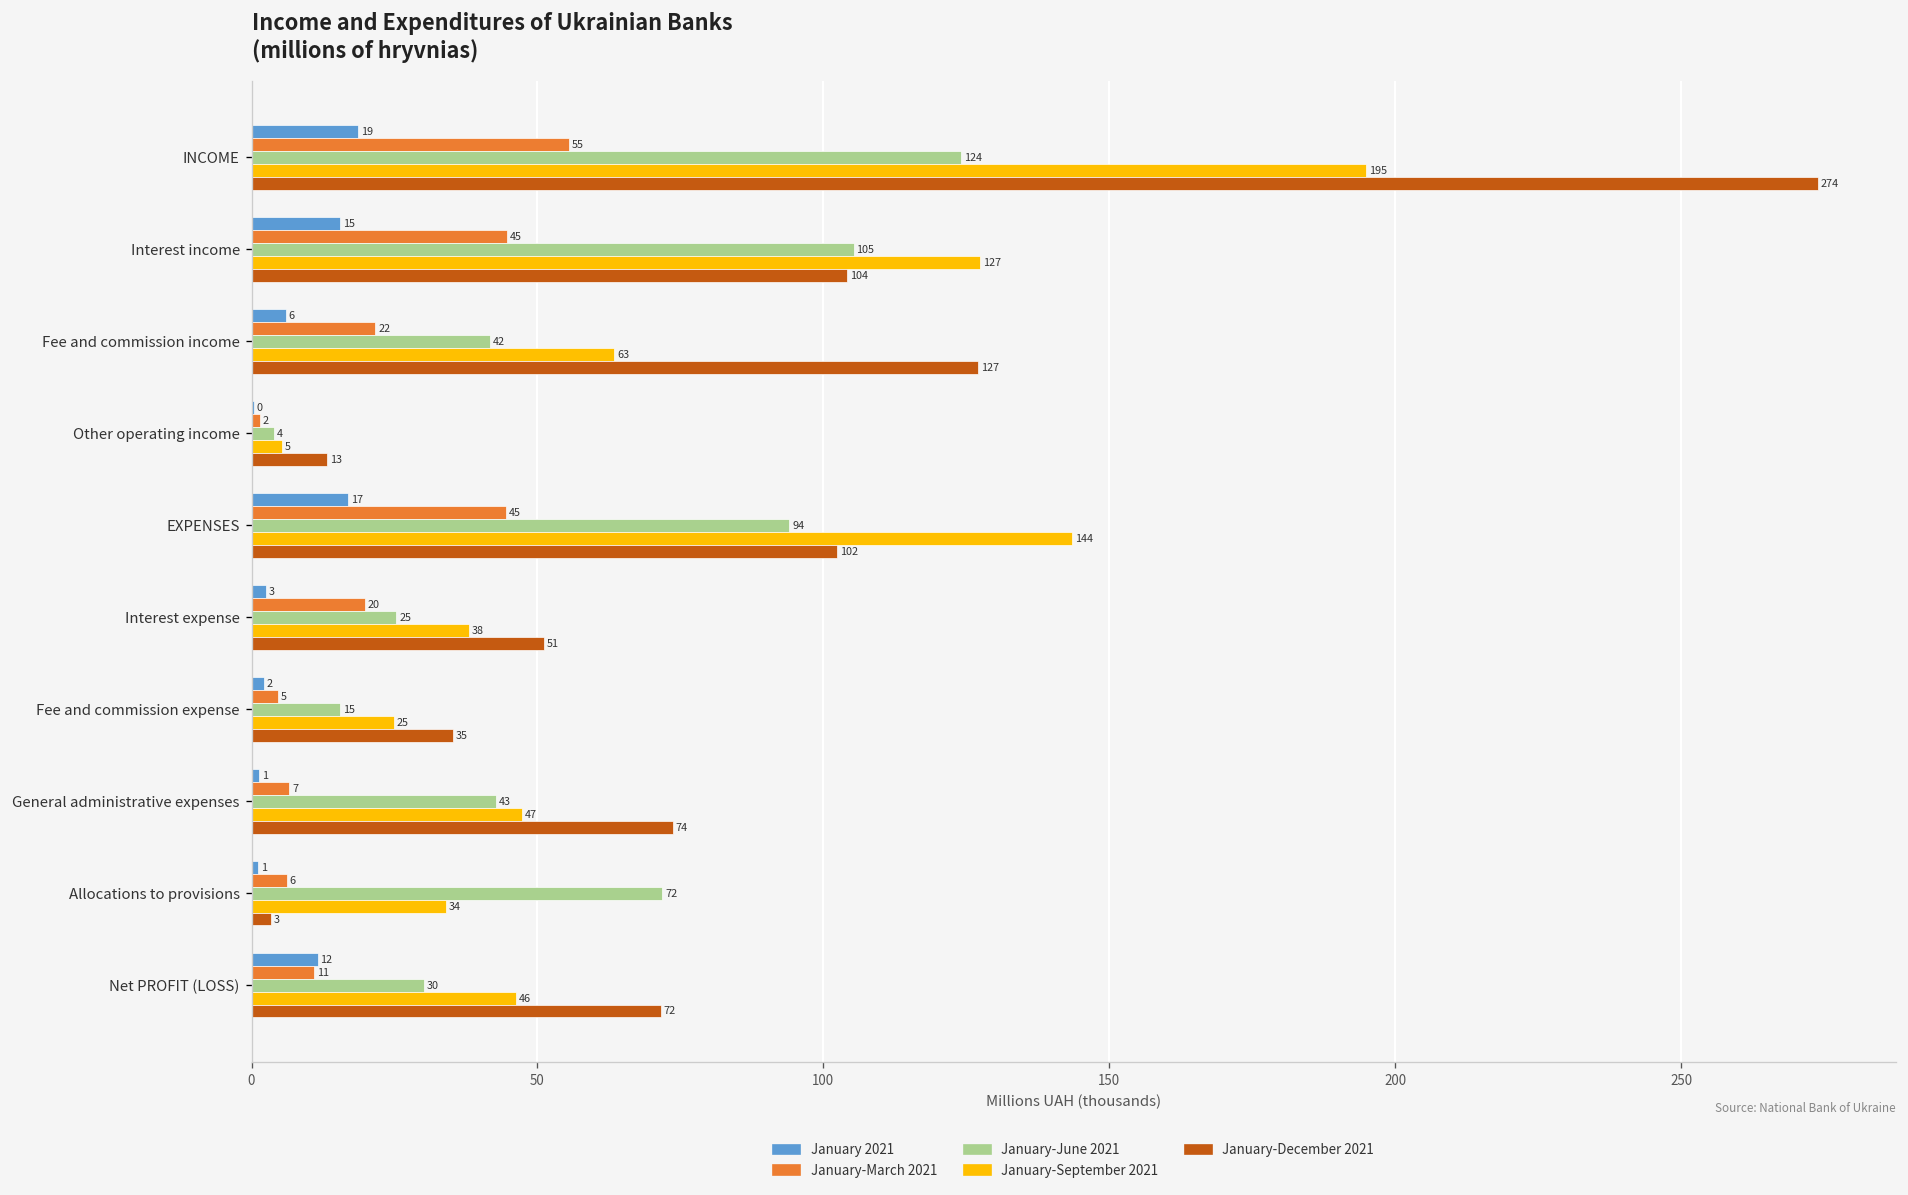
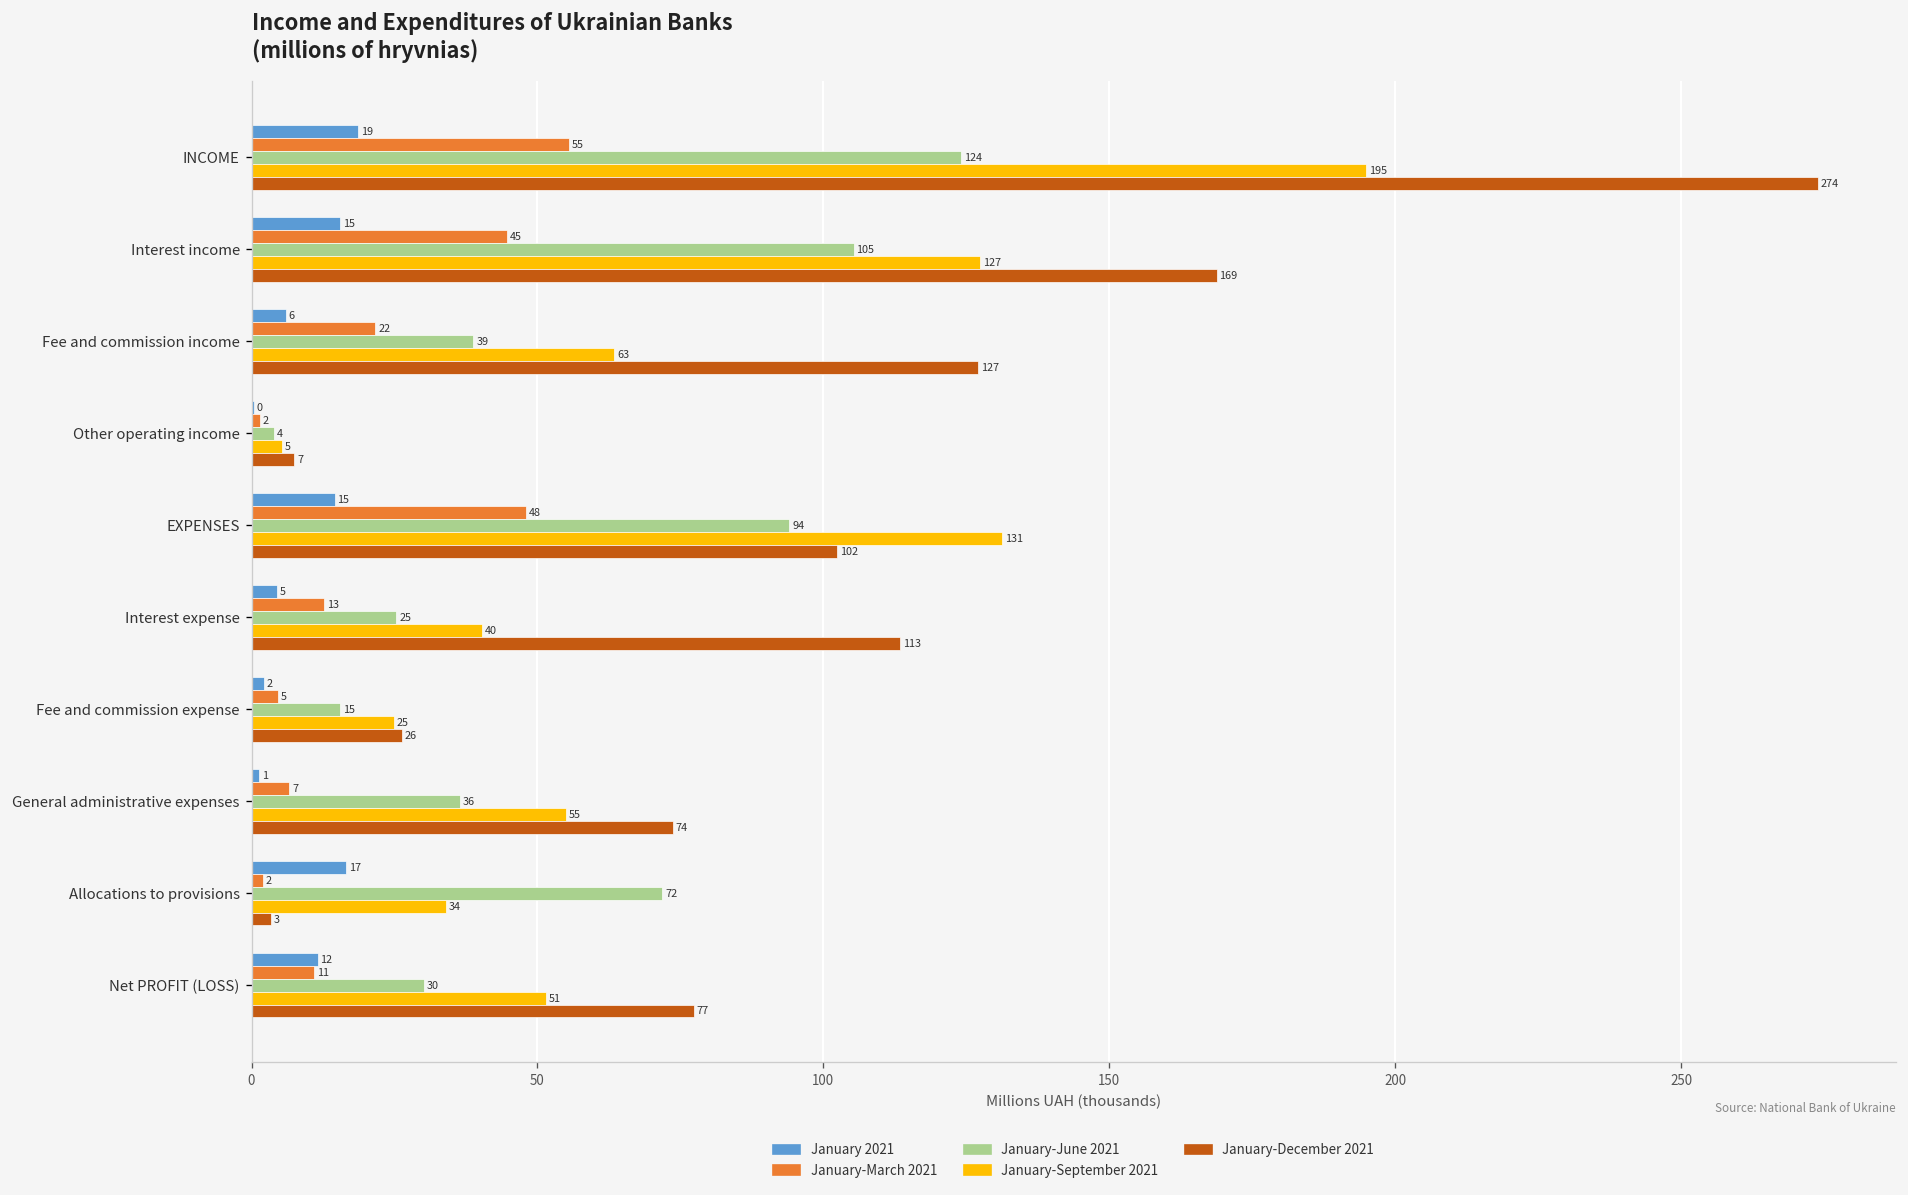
January-December 2021, Interest income: 104 -> 169
January-June 2021, Fee and commission income: 42 -> 39
January-December 2021, Other operating income: 13 -> 7
January 2021, EXPENSES: 17 -> 15
January-March 2021, EXPENSES: 45 -> 48
January-September 2021, EXPENSES: 144 -> 131
January 2021, Interest expense: 3 -> 5
January-March 2021, Interest expense: 20 -> 13
January-September 2021, Interest expense: 38 -> 40
January-December 2021, Interest expense: 51 -> 113
January-December 2021, Fee and commission expense: 35 -> 26
January-June 2021, General administrative expenses: 43 -> 36
January-September 2021, General administrative expenses: 47 -> 55
January 2021, Allocations to provisions: 1 -> 17
January-March 2021, Allocations to provisions: 6 -> 2
January-September 2021, Net PROFIT (LOSS): 46 -> 51
January-December 2021, Net PROFIT (LOSS): 72 -> 77
